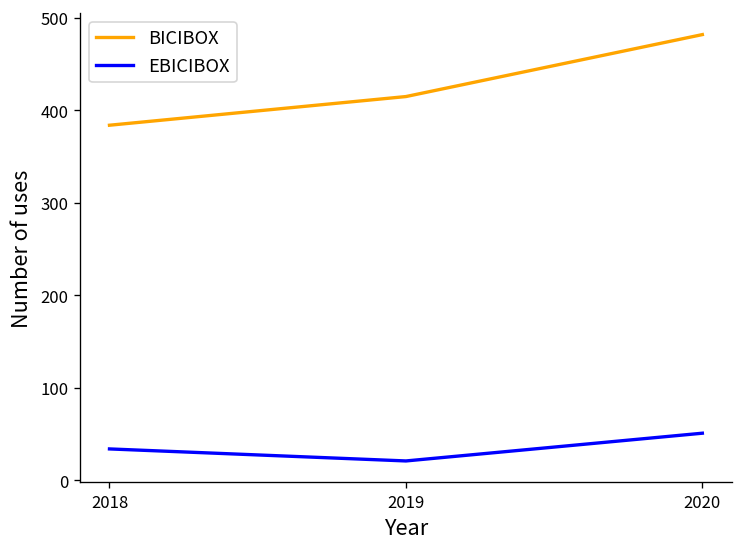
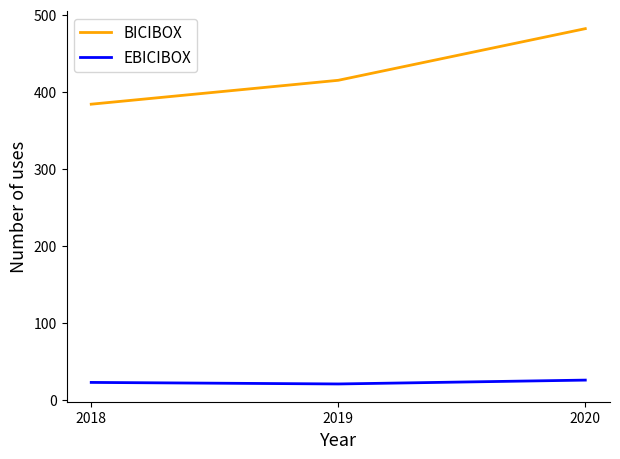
EBICIBOX, 2018: 30 -> 20
EBICIBOX, 2020: 50 -> 30
